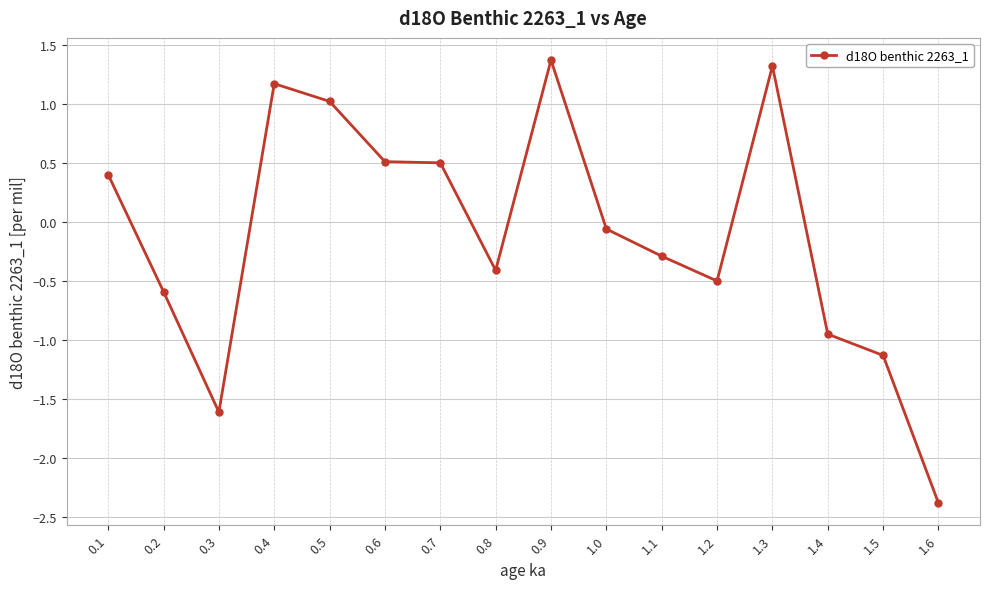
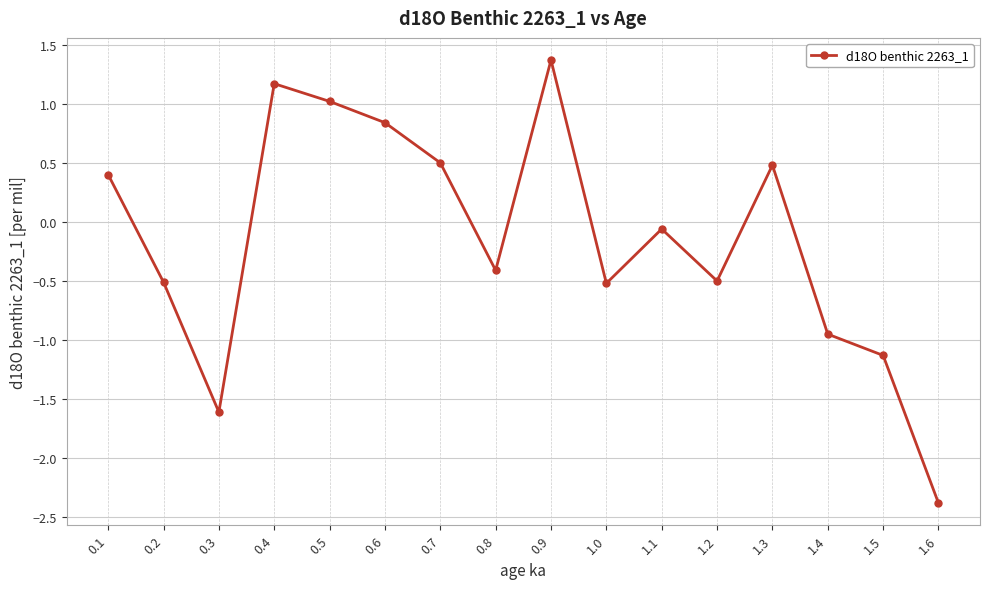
0.2: -0.59 -> -0.51
0.6: 0.51 -> 0.84
1.0: -0.06 -> -0.52
1.1: -0.29 -> -0.06
1.3: 1.32 -> 0.48
